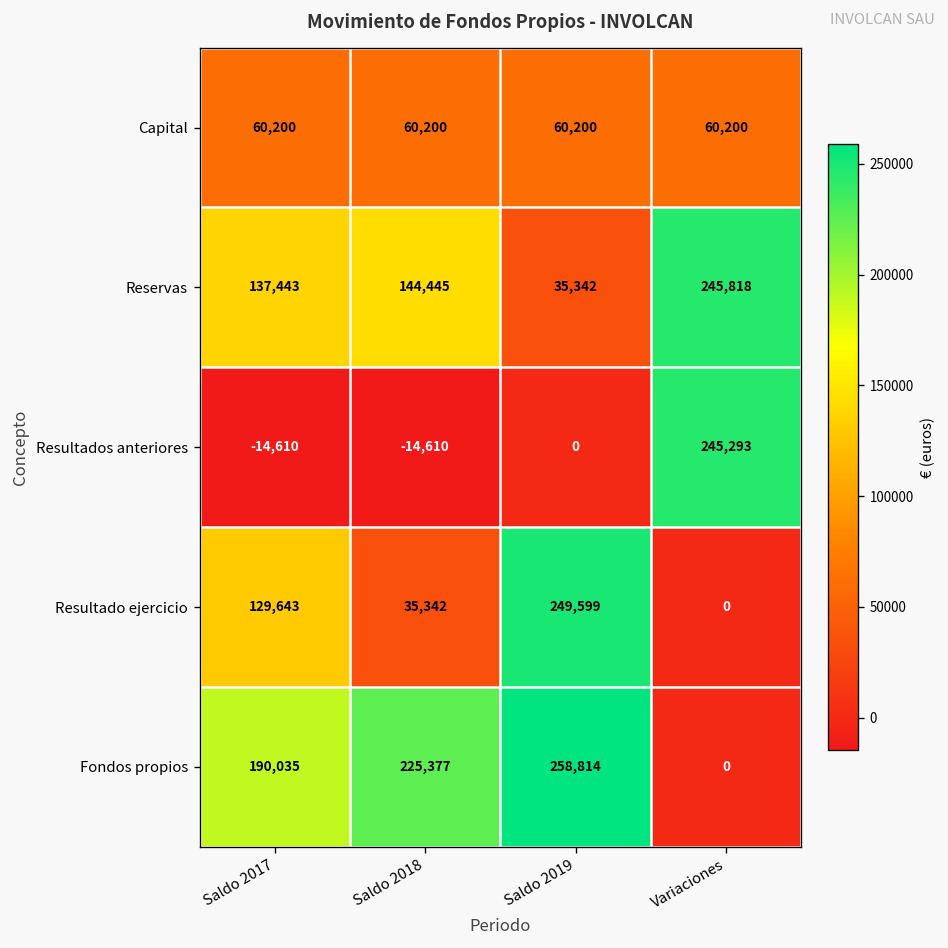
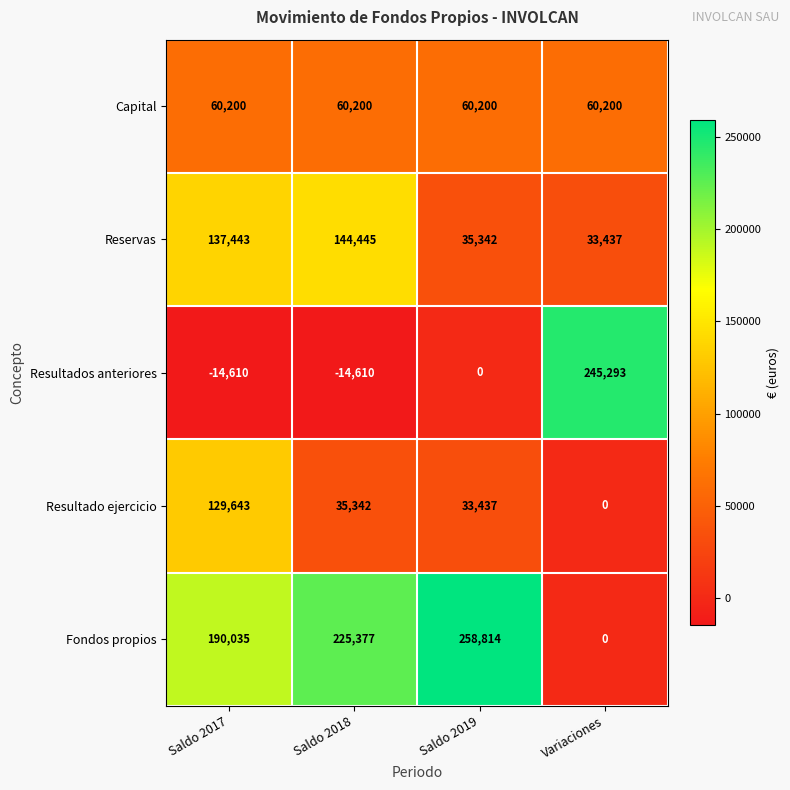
Reservas, Variaciones: 245,818 -> 33,437
Resultado ejercicio, Saldo 2019: 249,599 -> 33,437
